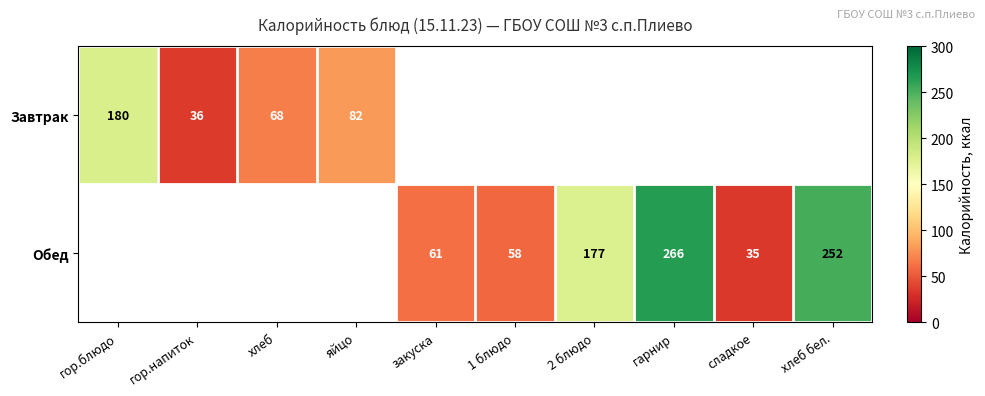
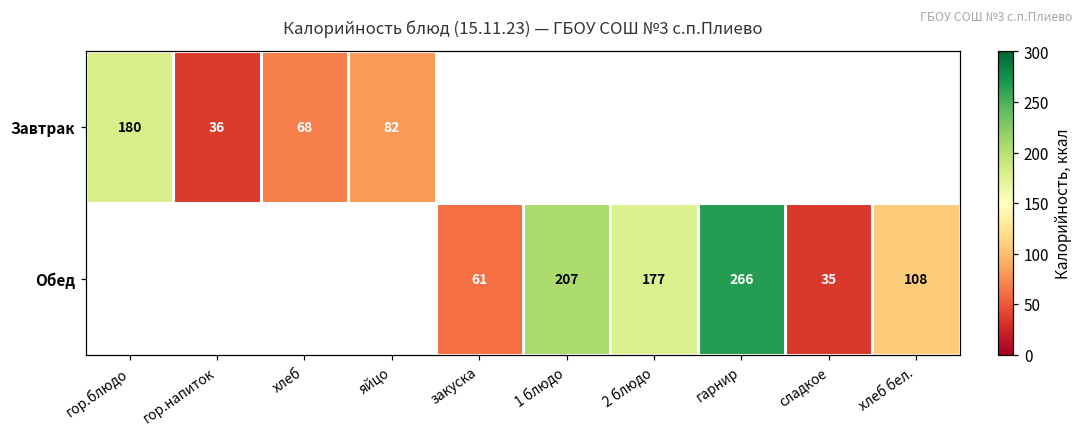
Обед, 1 блюдо: 58 -> 207
Обед, хлеб бел.: 252 -> 108
